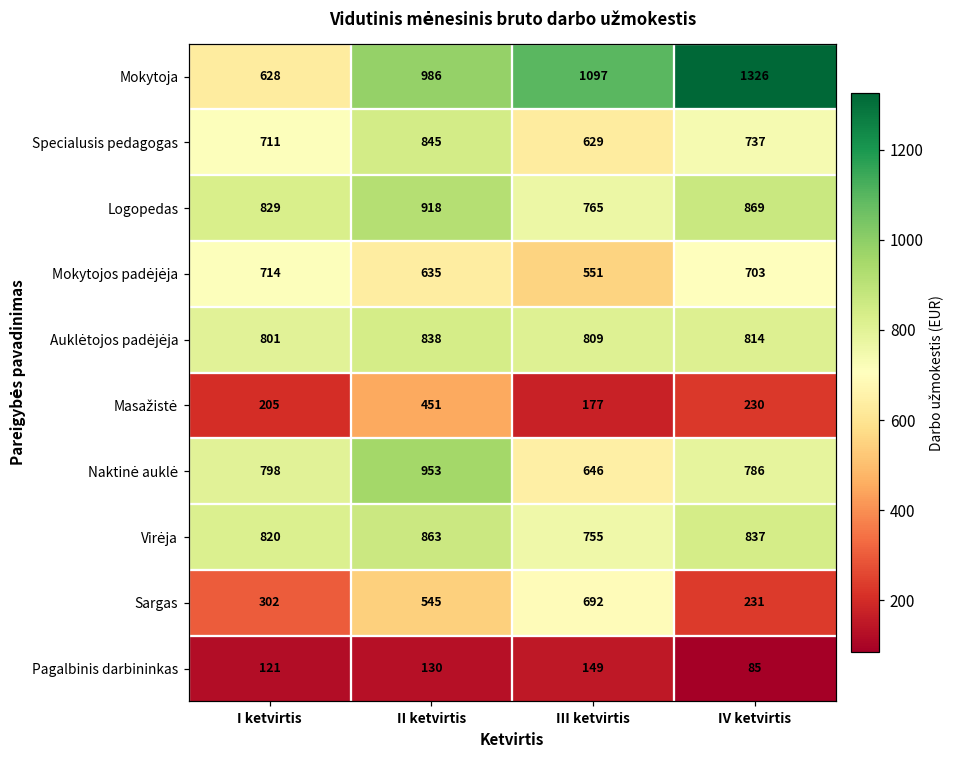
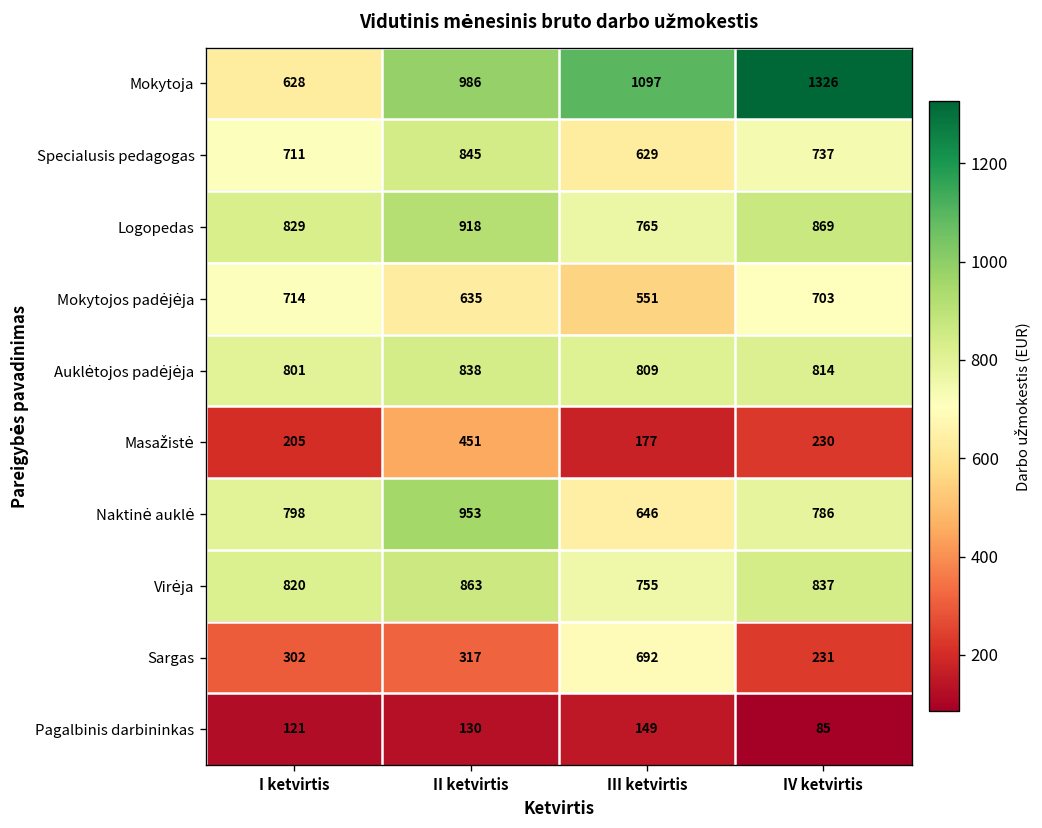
Sargas, II ketvirtis: 545 -> 317
